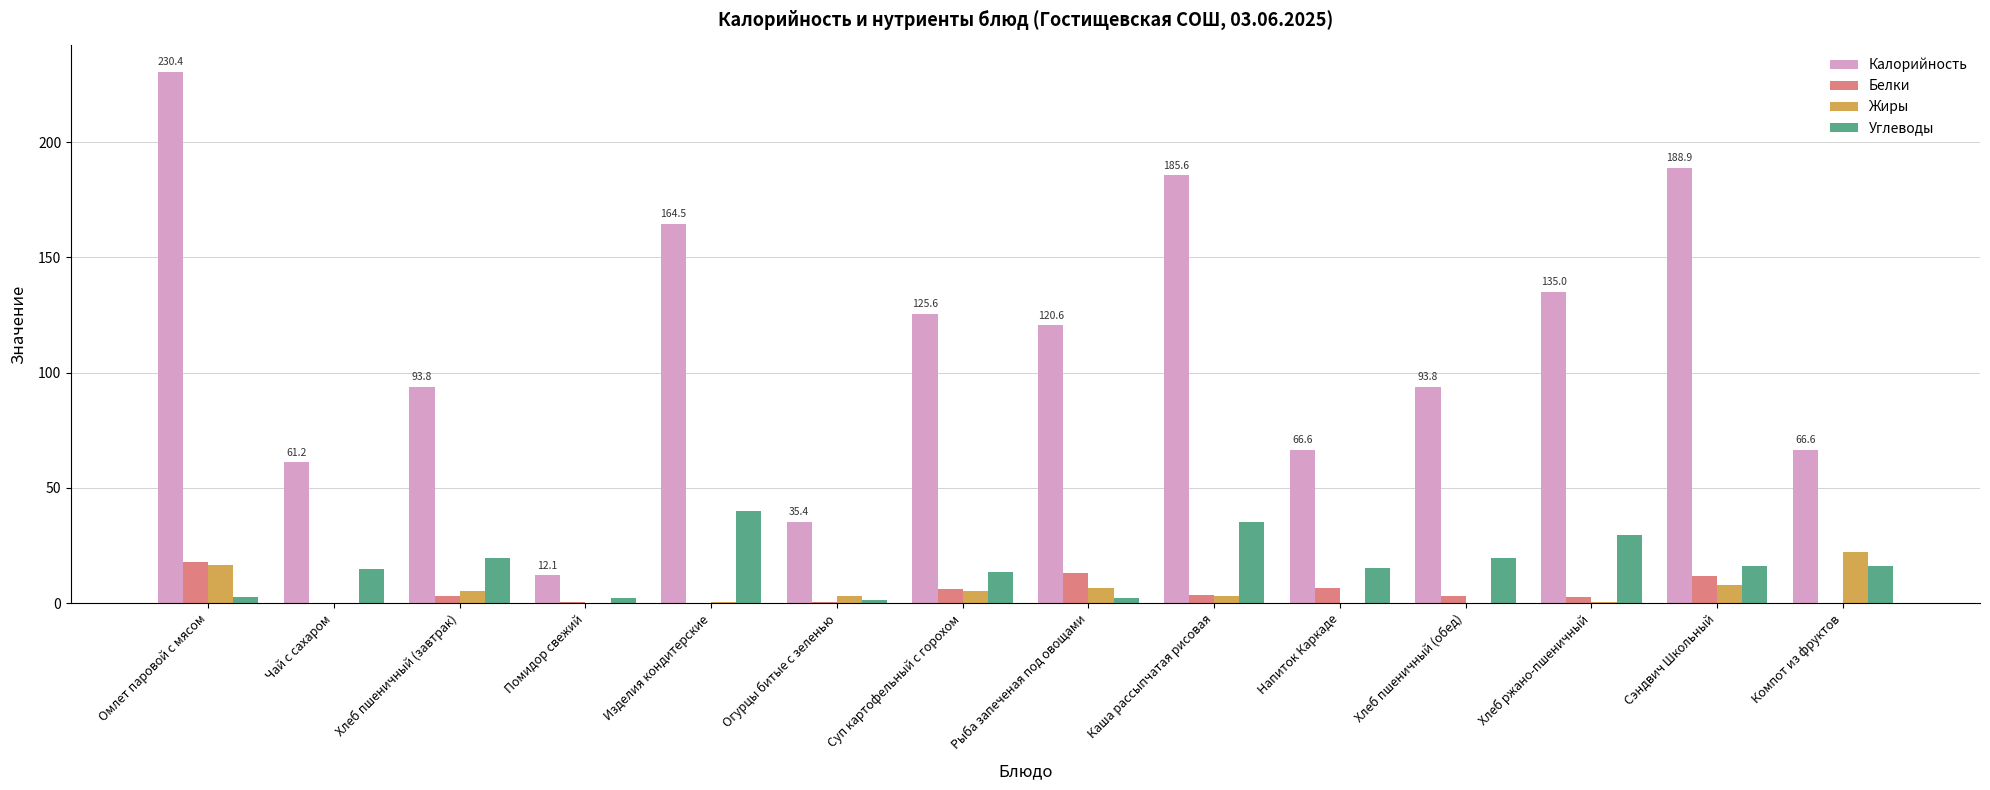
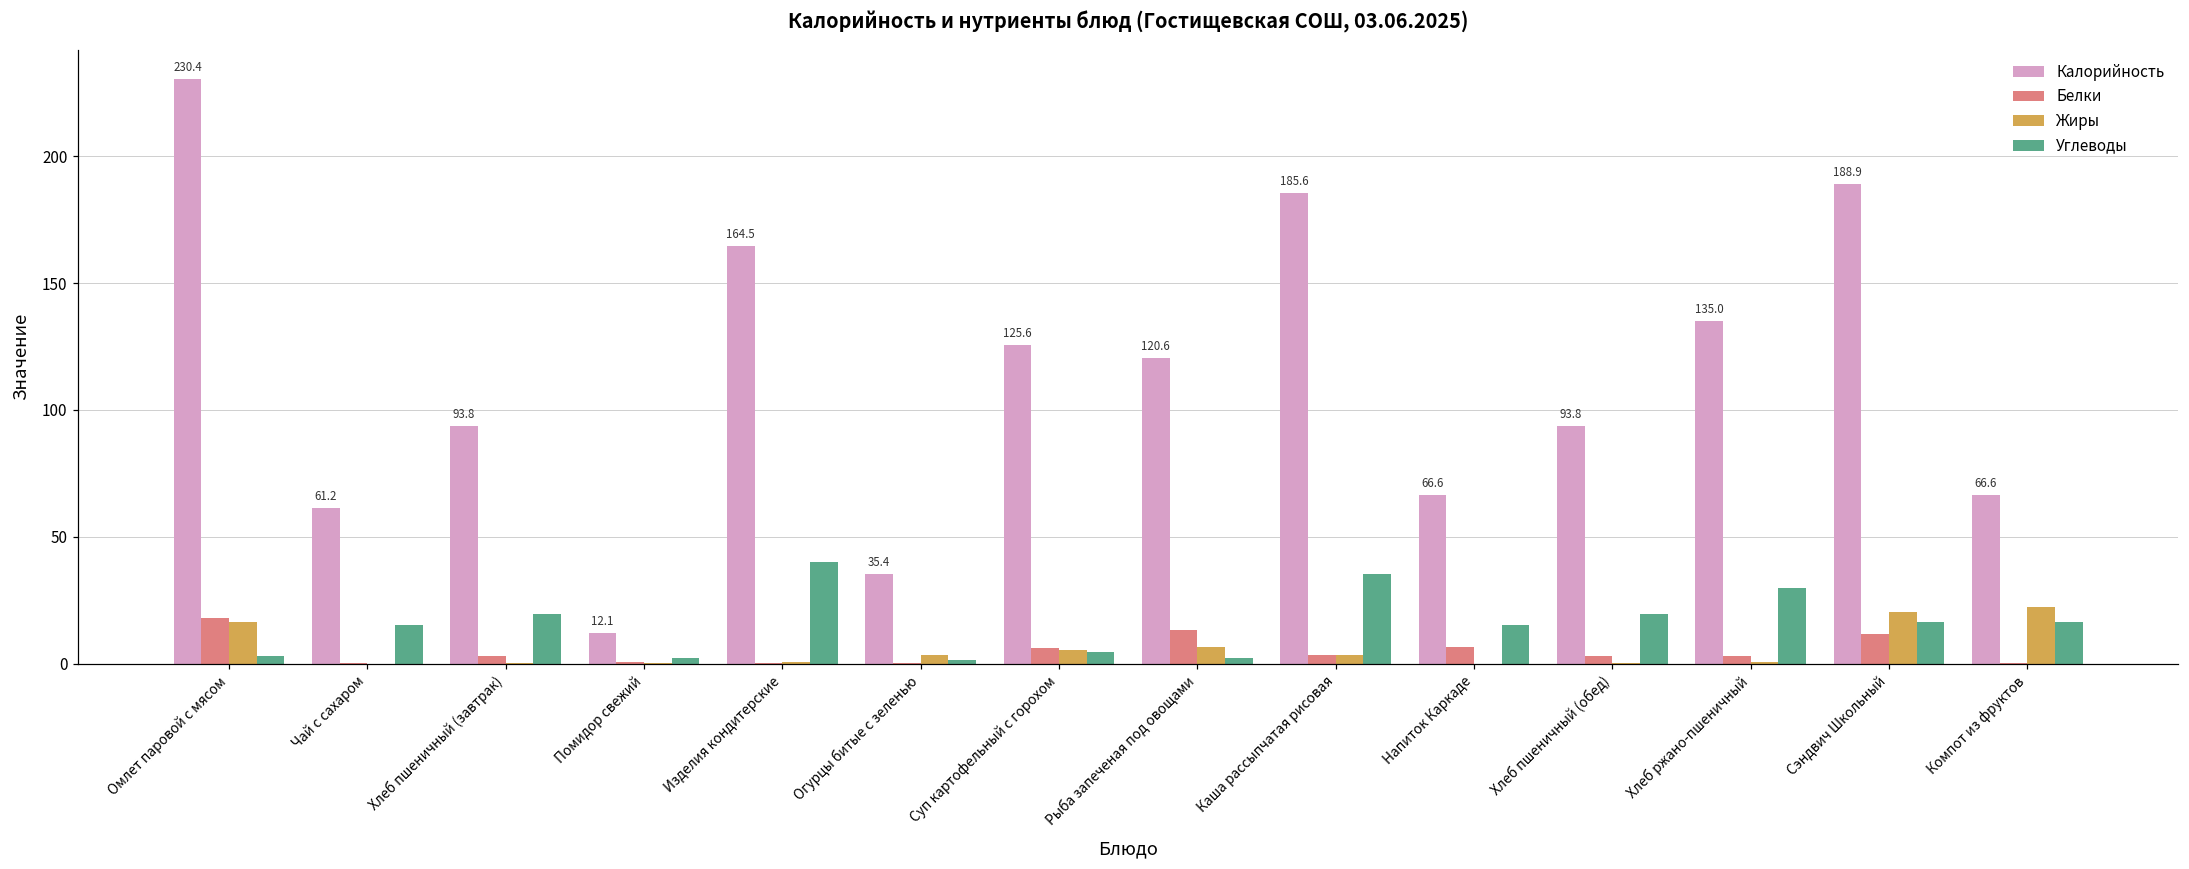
Жиры, Хлеб пшеничный (завтрак): 5 -> 0
Углеводы, Суп картофельный с горохом: 14 -> 5
Жиры, Сэндвич Школьный: 8 -> 20
